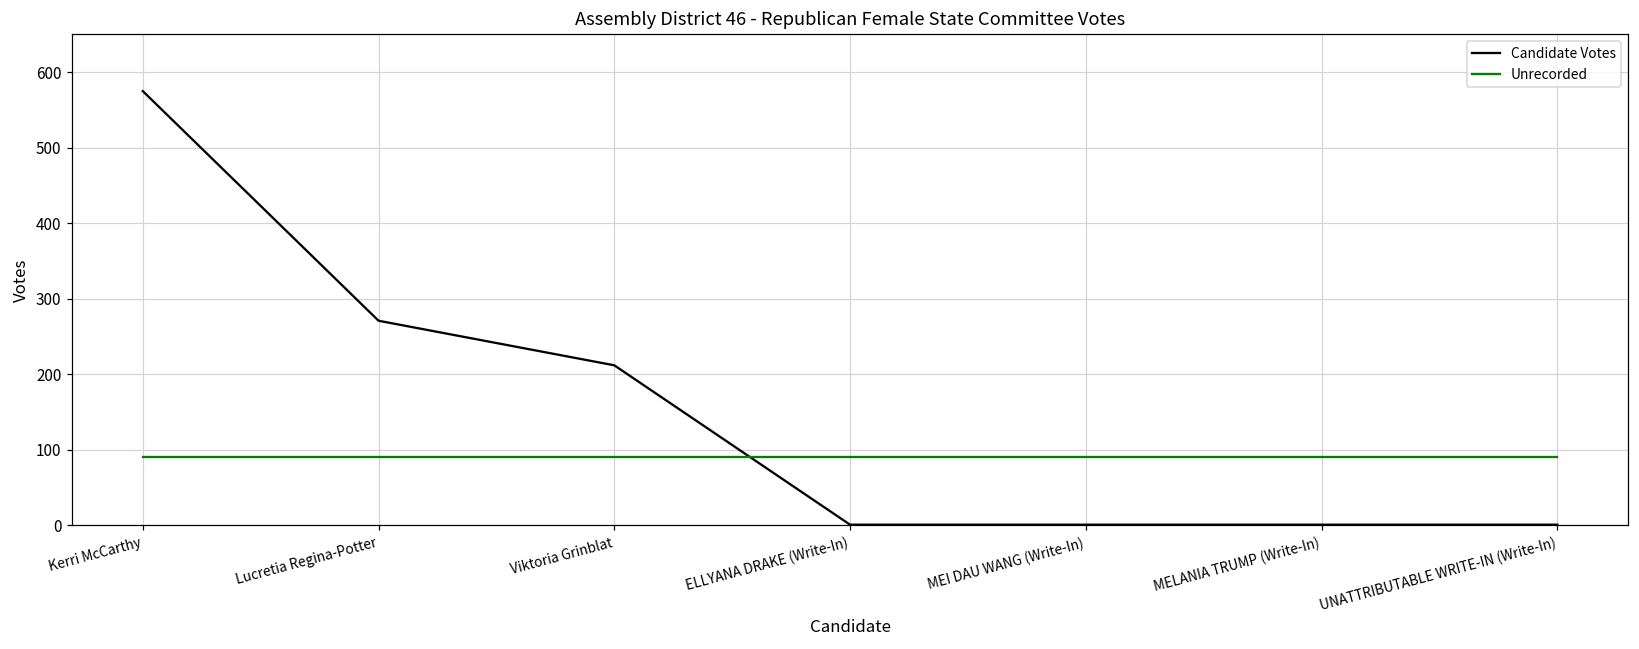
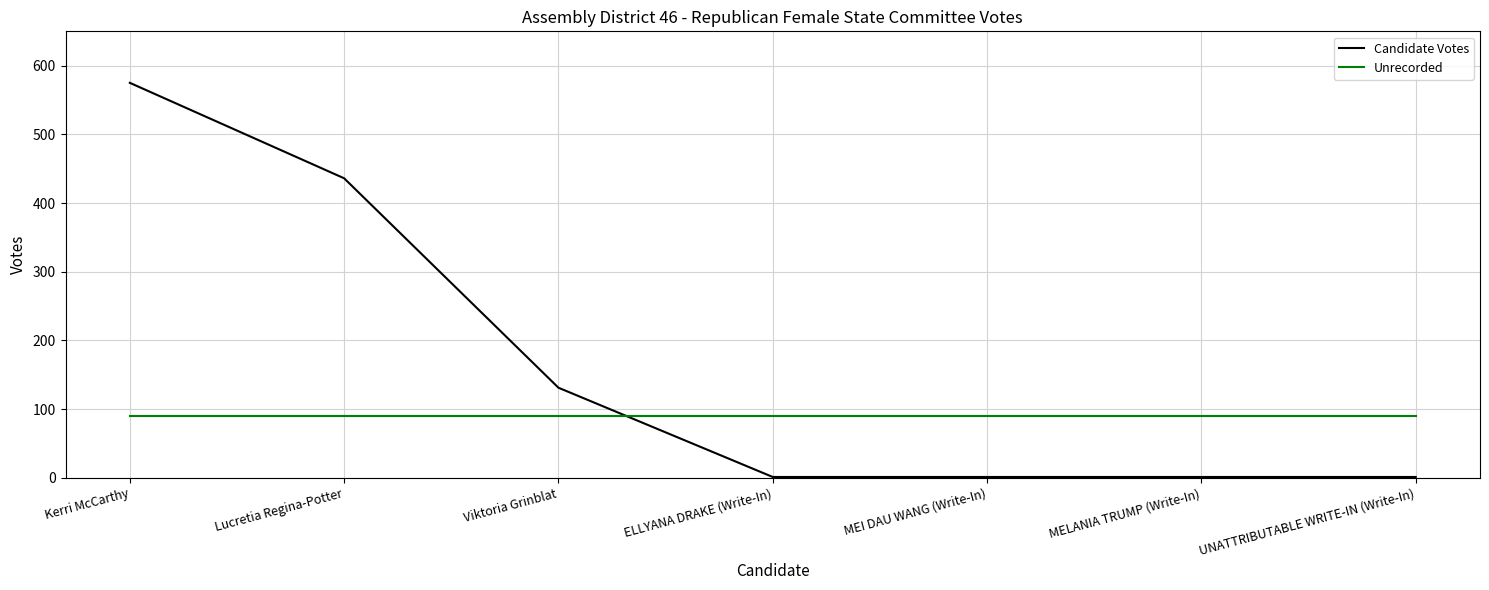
Candidate Votes, Lucretia Regina-Potter: 270 -> 440
Candidate Votes, Viktoria Grinblat: 210 -> 130
